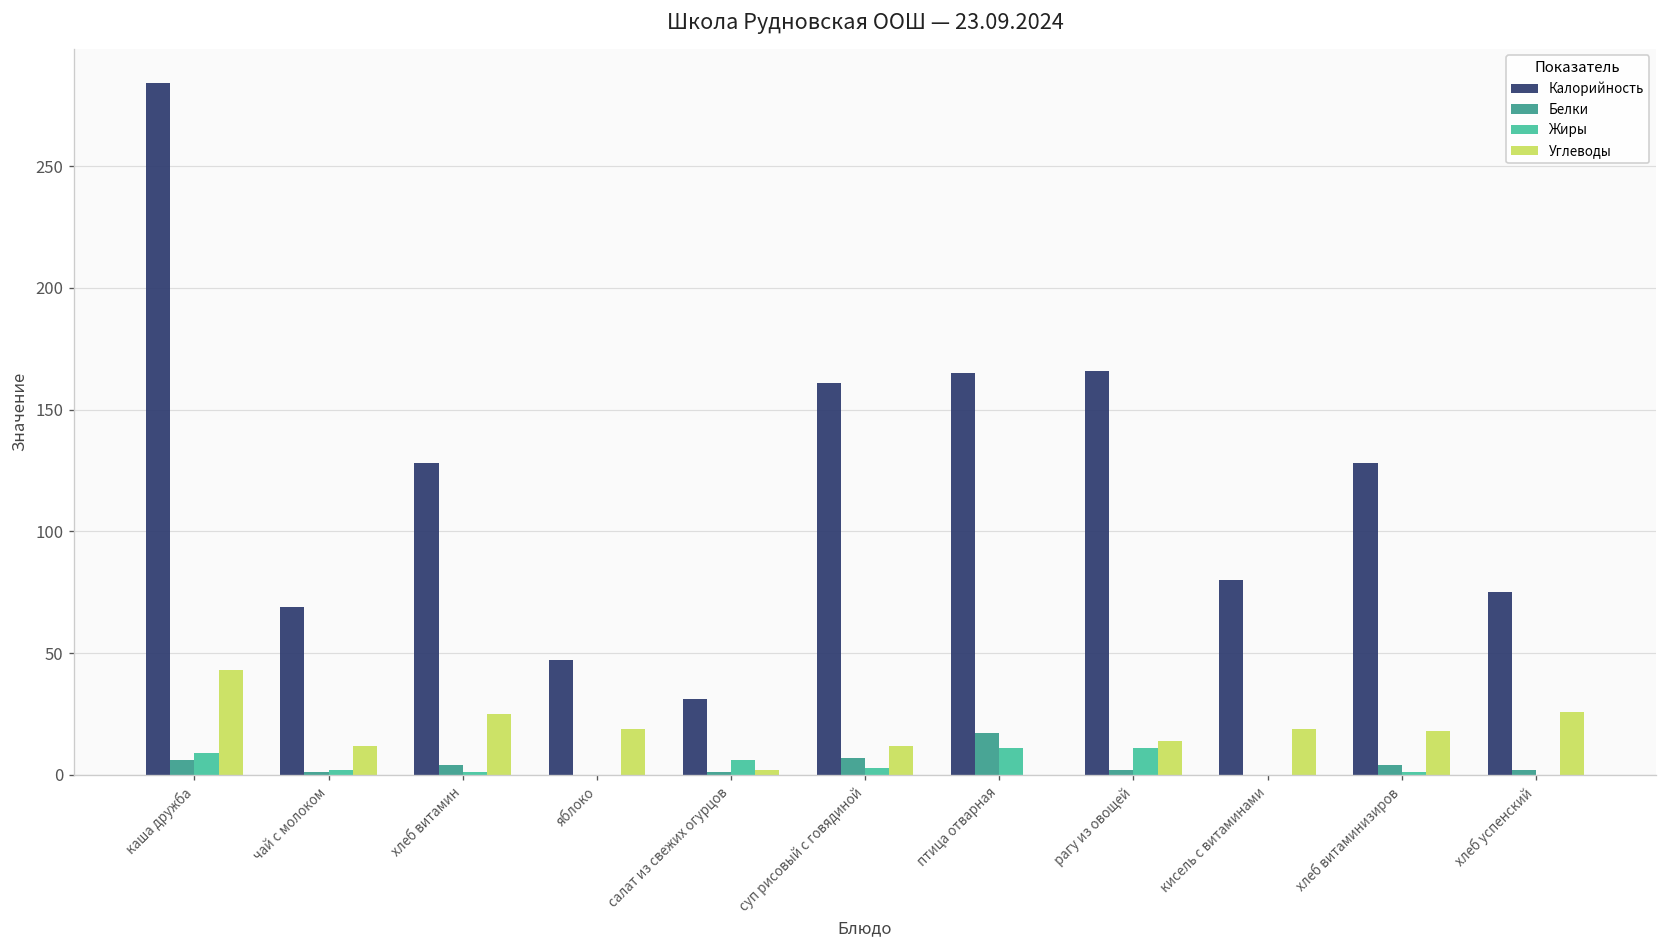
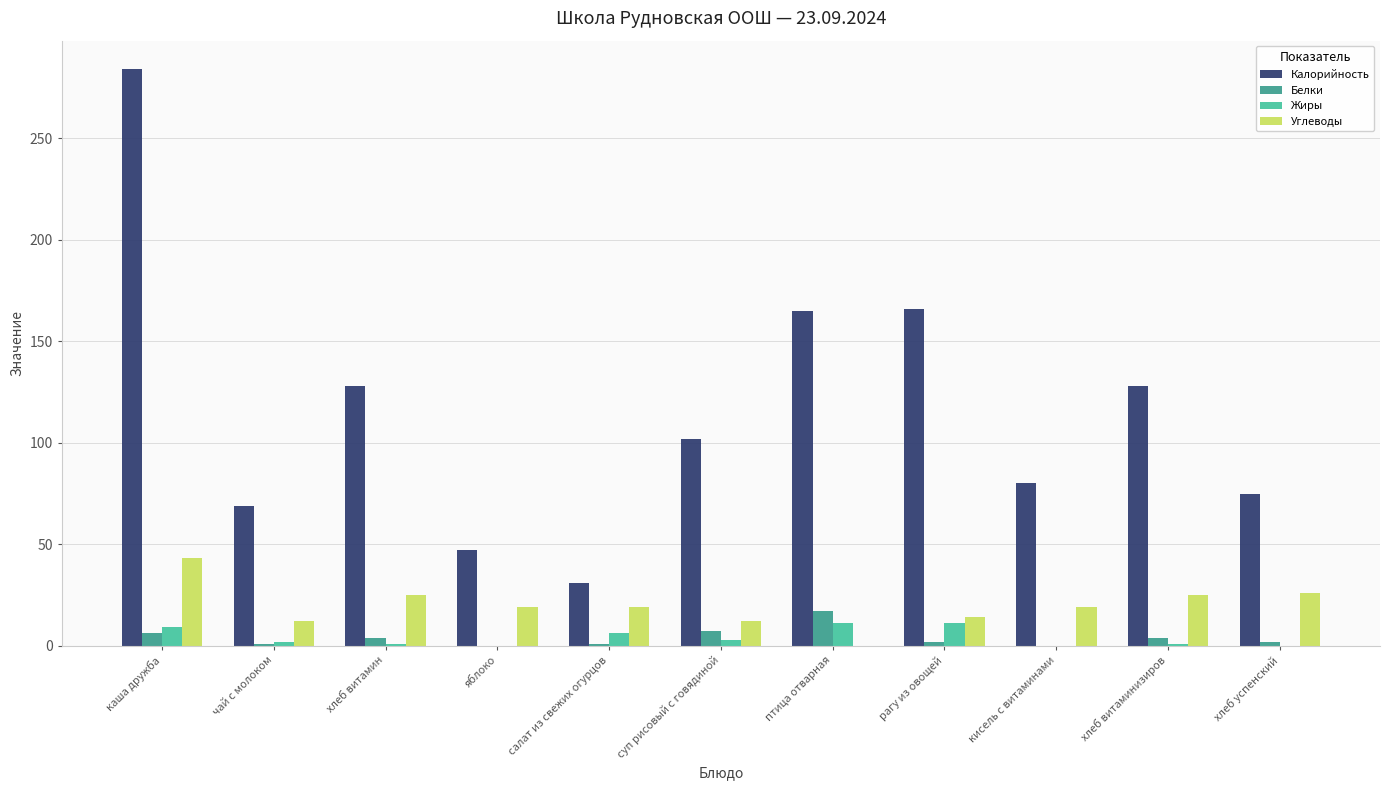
Углеводы, салат из свежих огурцов: 2 -> 19
Калорийность, суп рисовый с говядиной: 161 -> 102
Углеводы, хлеб витаминизиров: 18 -> 25
